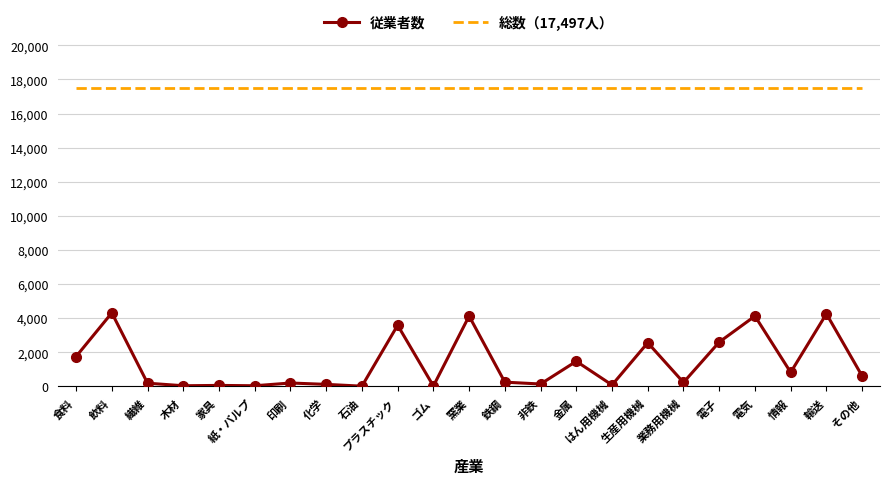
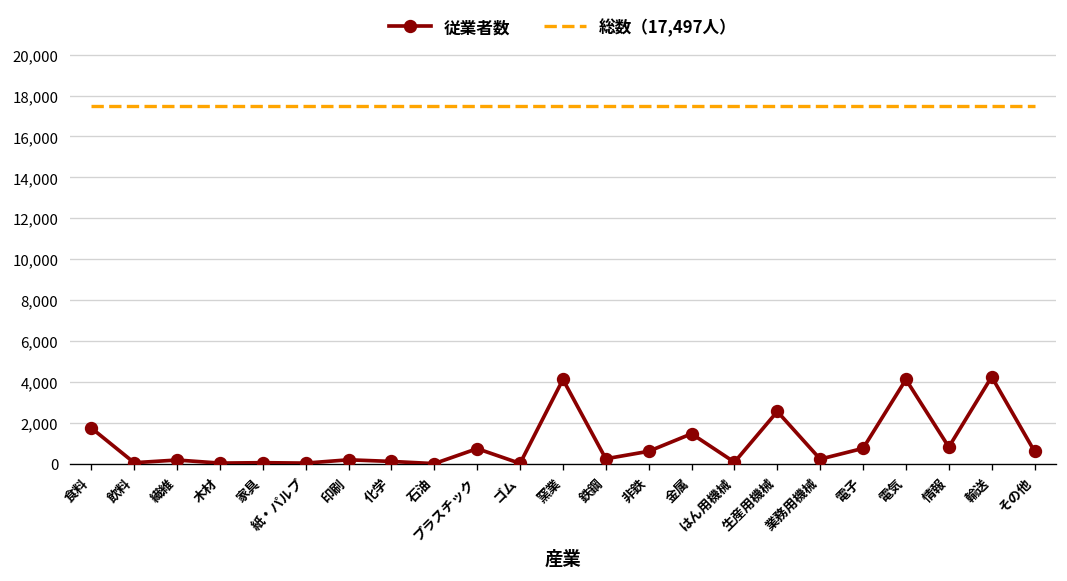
従業者数, 飲料: 4,300 -> 100
従業者数, プラスチック: 3,600 -> 700
従業者数, 非鉄: 100 -> 600
従業者数, 電子: 2,600 -> 800
